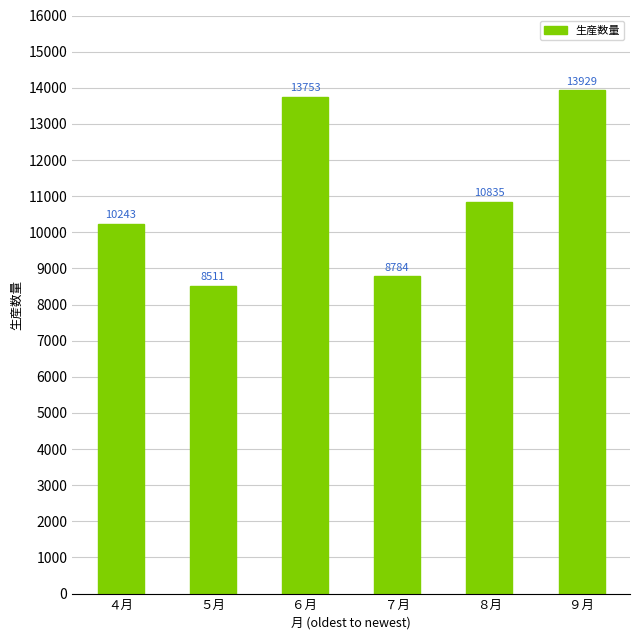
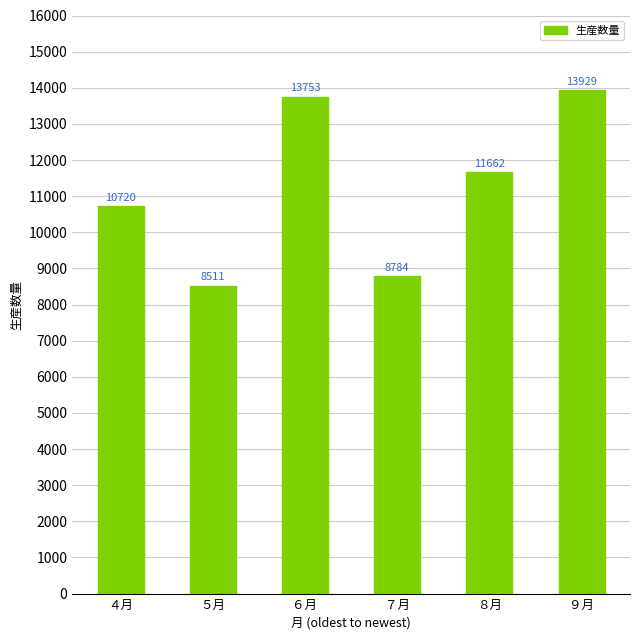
４月: 10243 -> 10720
８月: 10835 -> 11662
